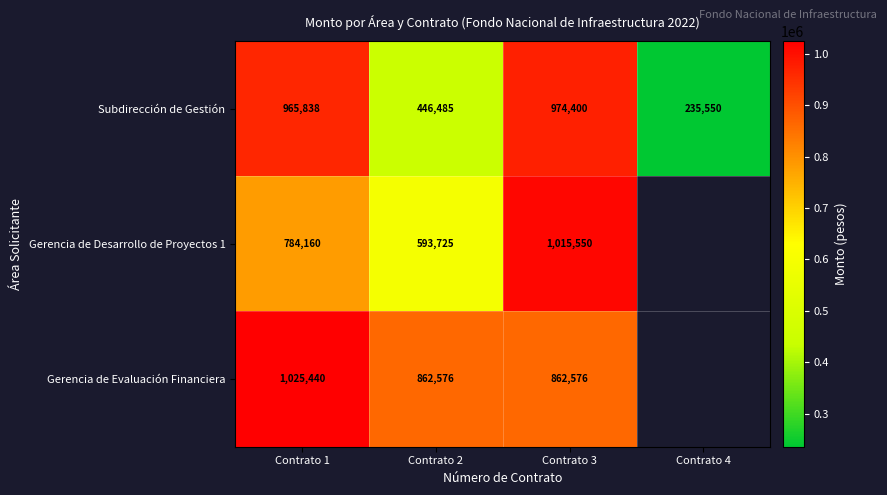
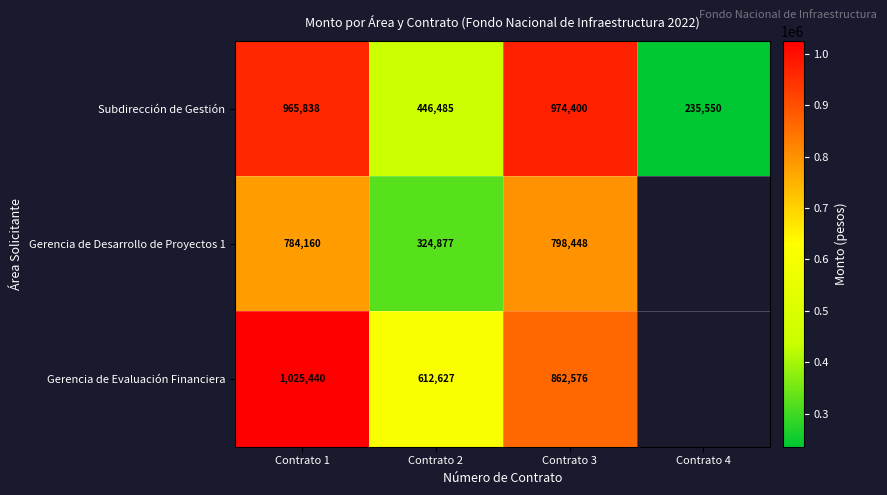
Gerencia de Desarrollo de Proyectos 1, Contrato 2: 593,725 -> 324,877
Gerencia de Desarrollo de Proyectos 1, Contrato 3: 1,015,550 -> 798,448
Gerencia de Evaluación Financiera, Contrato 2: 862,576 -> 612,627
